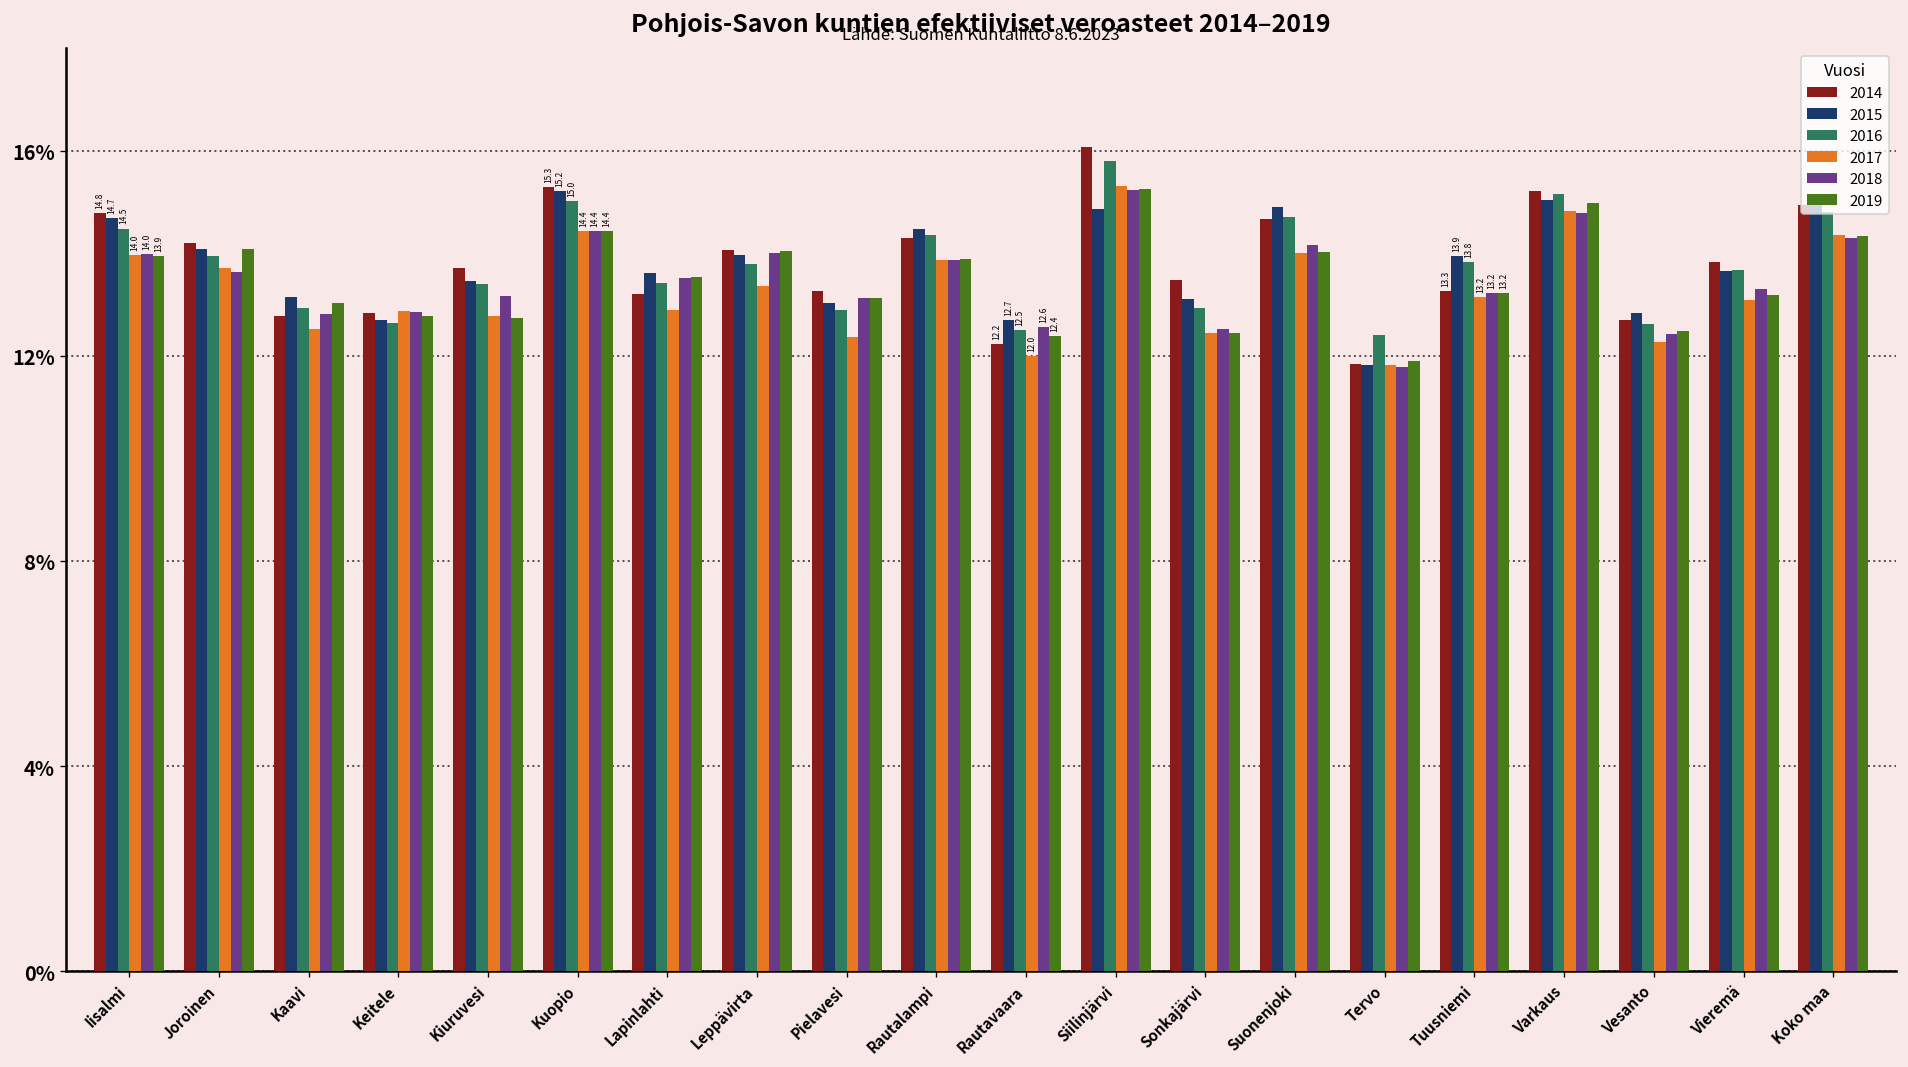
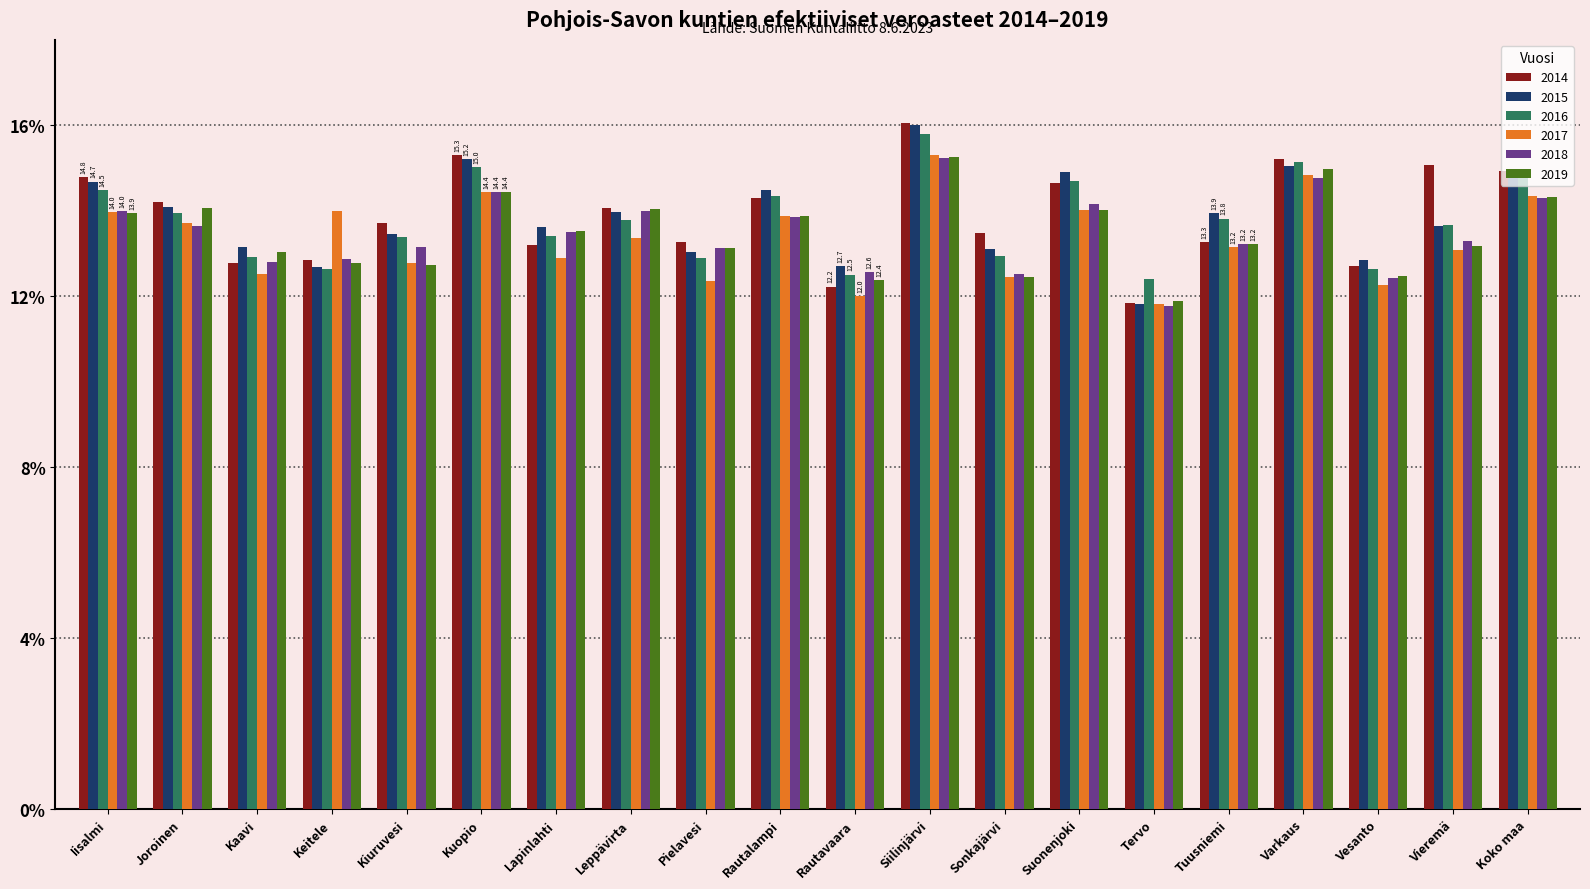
2017, Keitele: 12.9% -> 14.0%
2015, Siilinjärvi: 14.9% -> 16.0%
2014, Vieremä: 13.8% -> 15.1%
